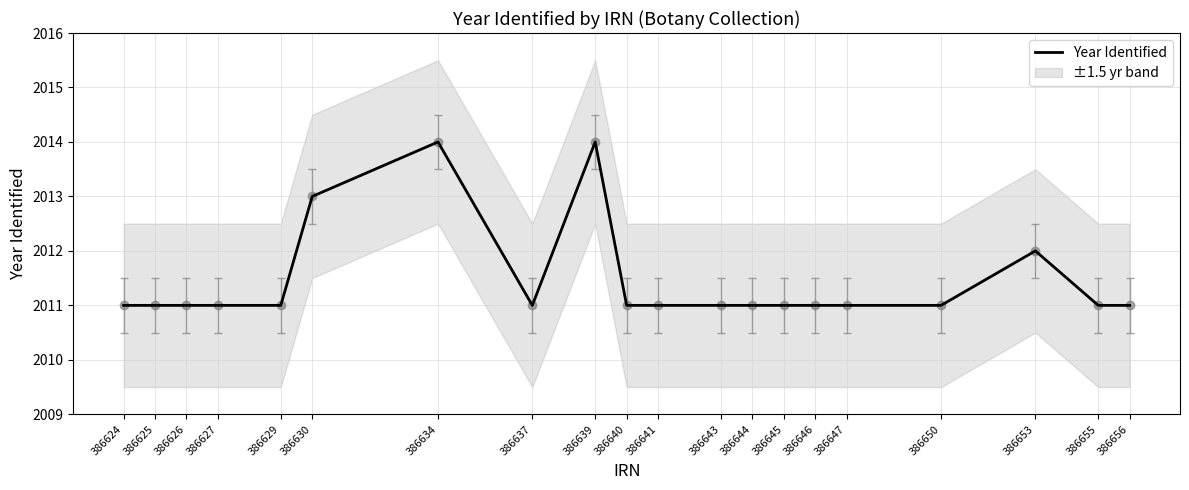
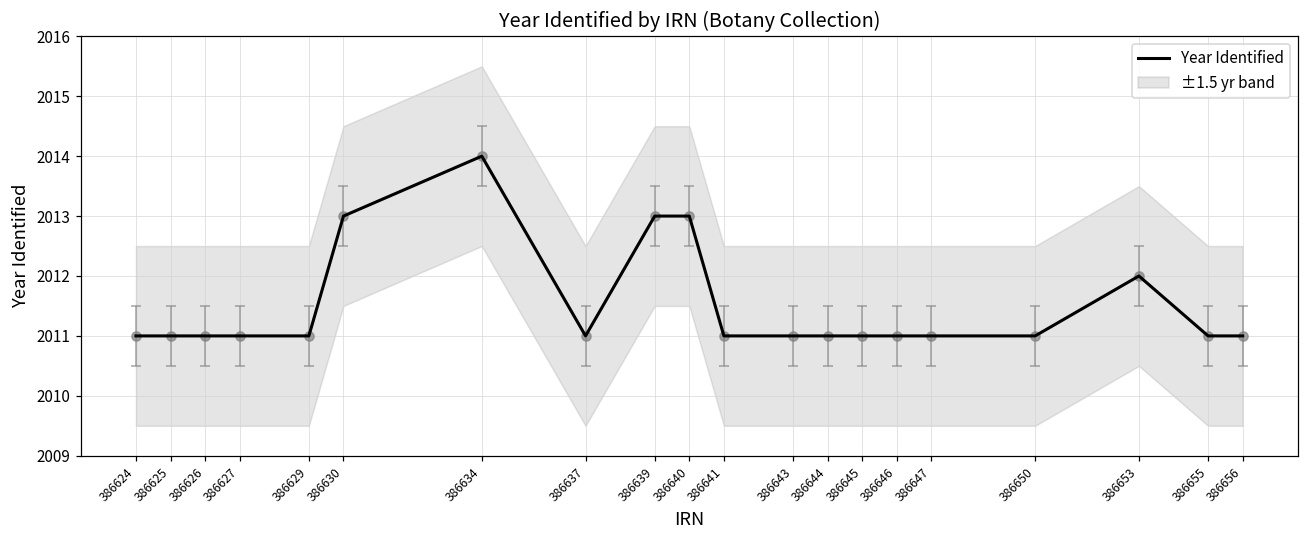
Year Identified, 386639: 2014 -> 2013
Year Identified, 386640: 2011 -> 2013
